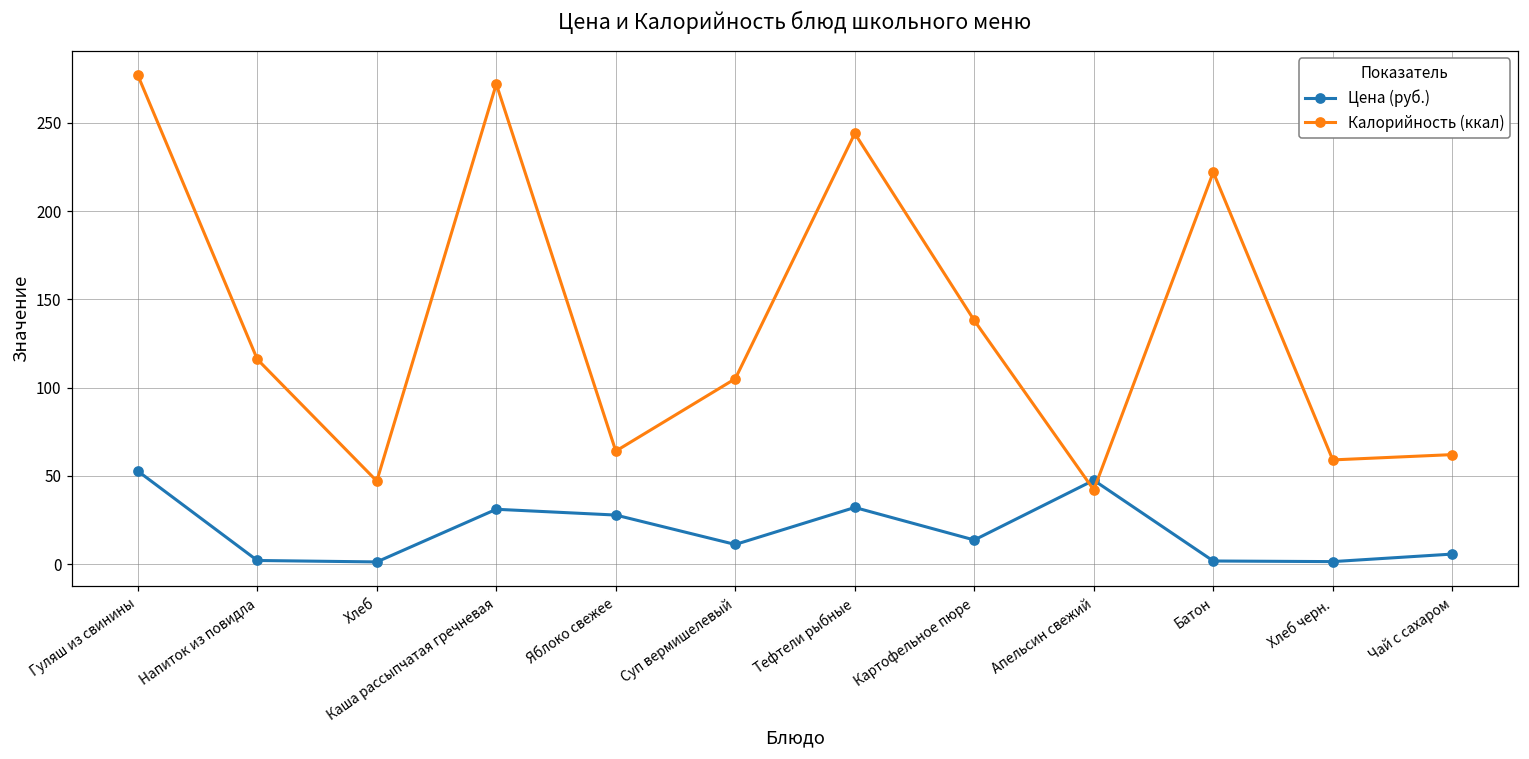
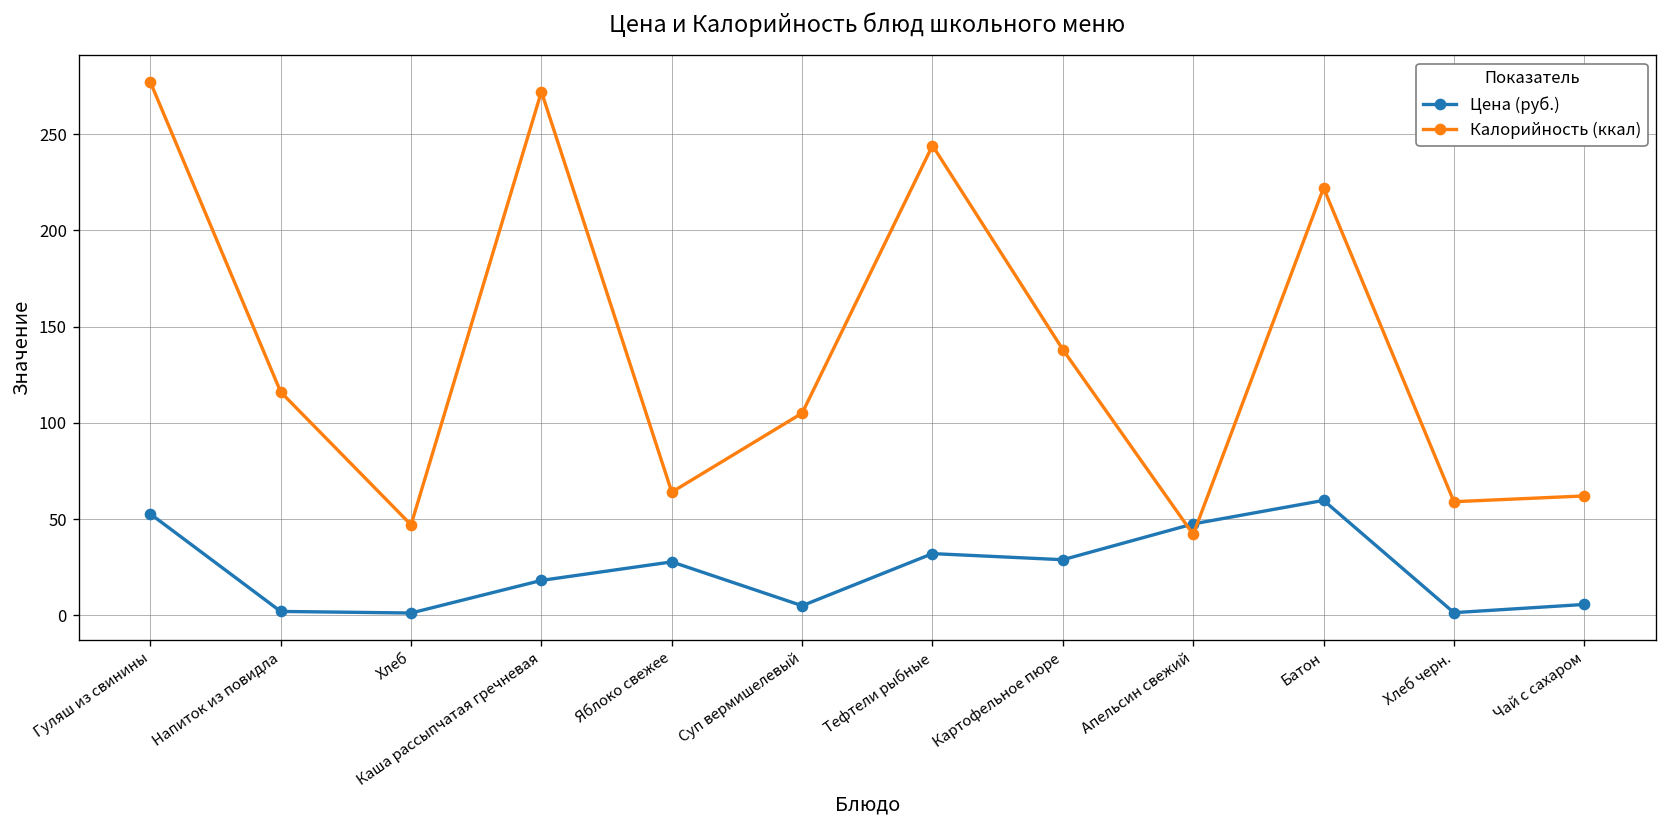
Цена (руб.), Каша рассыпчатая гречневая: 31 -> 18
Цена (руб.), Суп вермишелевый: 11 -> 5
Цена (руб.), Картофельное пюре: 14 -> 29
Цена (руб.), Батон: 2 -> 60
